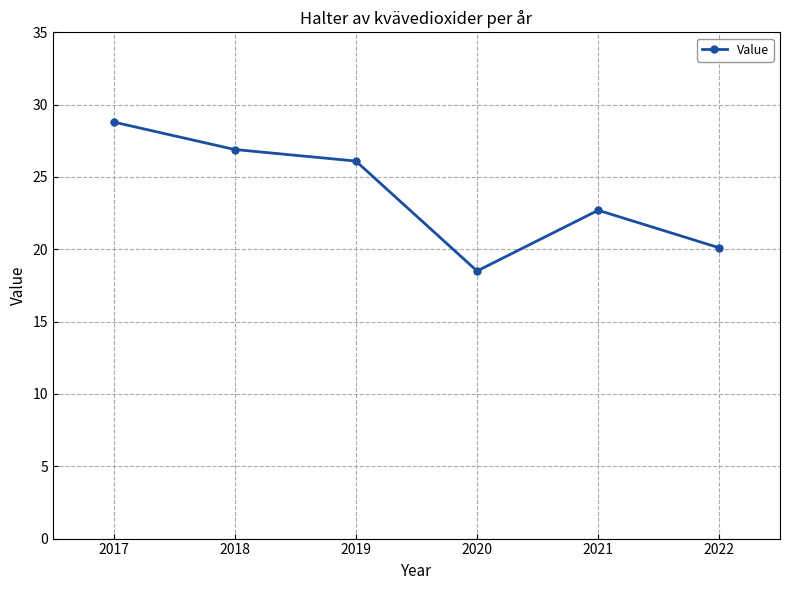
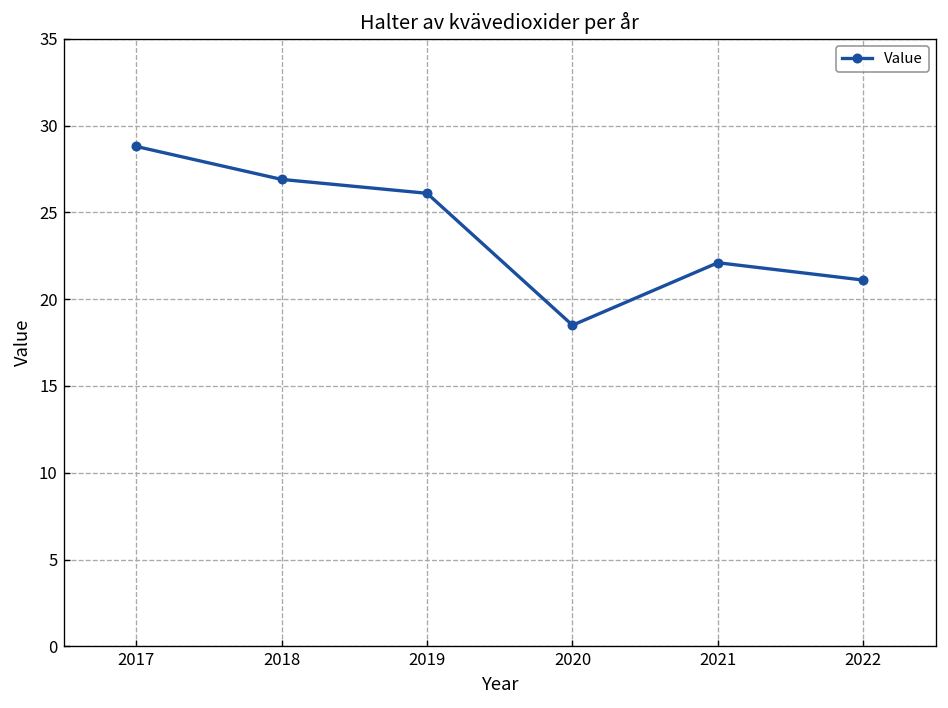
2021: 22.7 -> 22.1
2022: 20.1 -> 21.1
